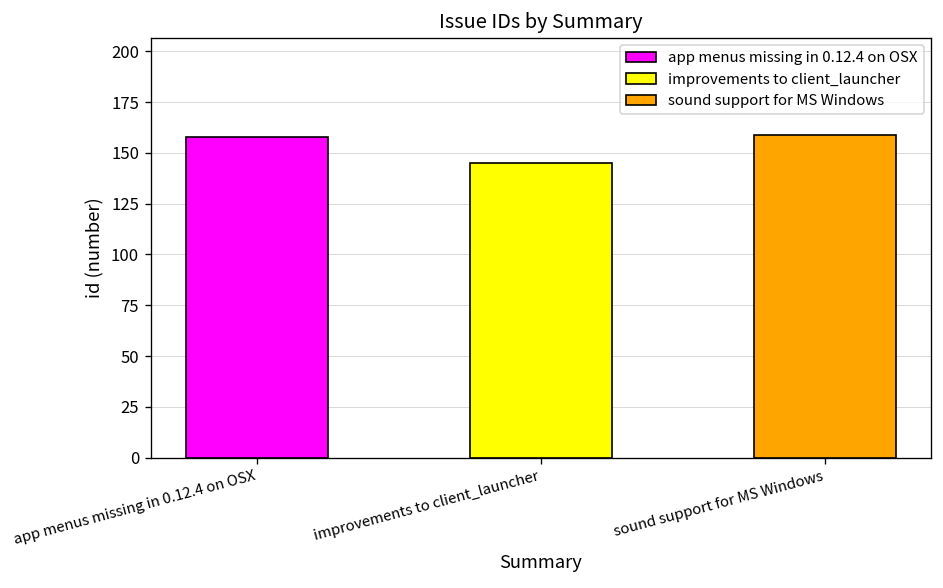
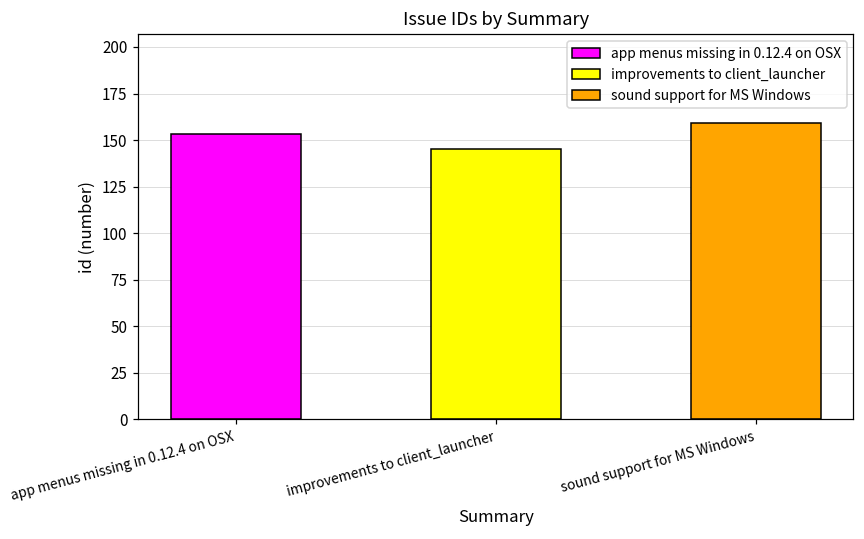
app menus missing in 0.12.4 on OSX: 158 -> 153
